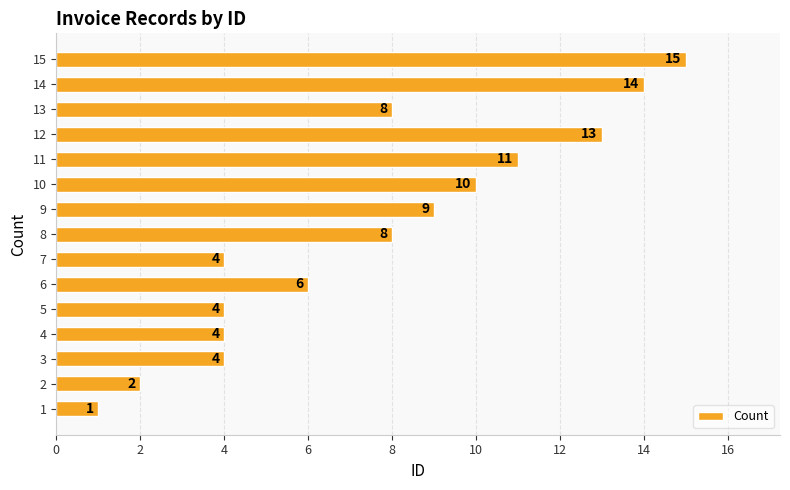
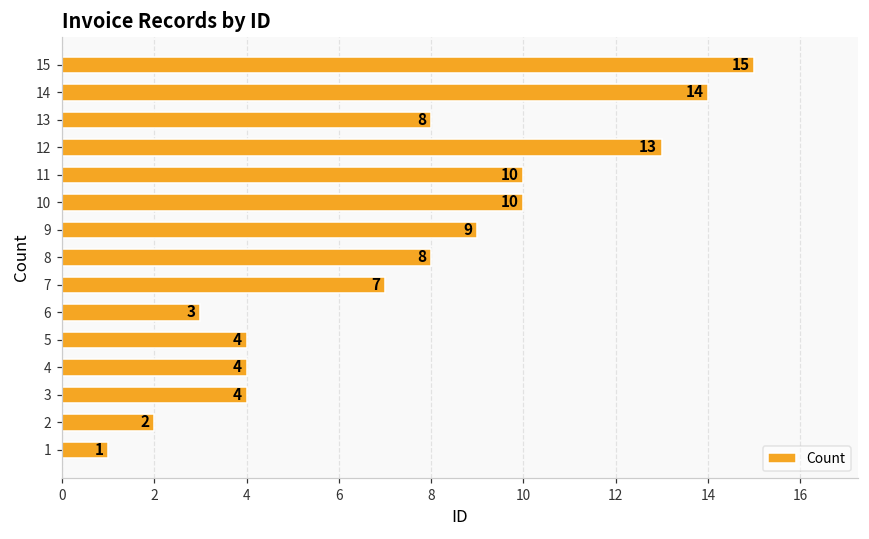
11: 11 -> 10
7: 4 -> 7
6: 6 -> 3
